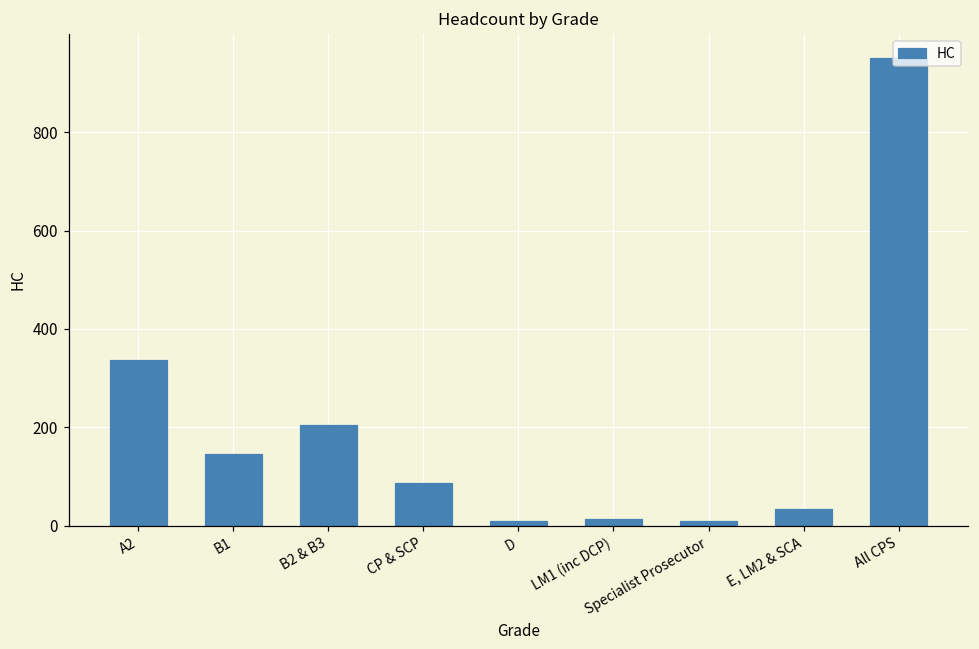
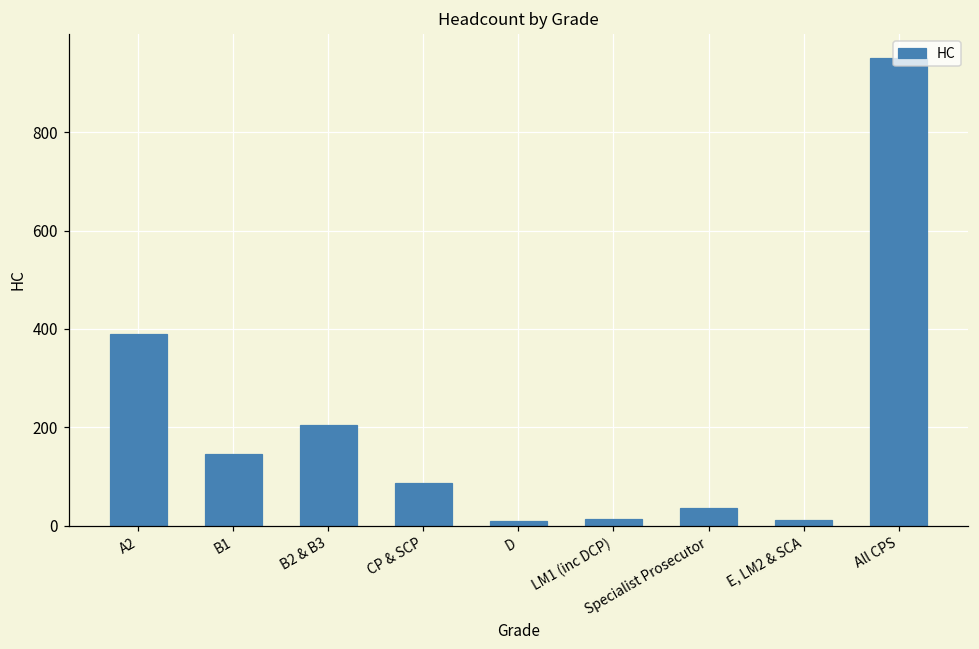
A2: 340 -> 390
Specialist Prosecutor: 10 -> 40
E, LM2 & SCA: 30 -> 10
